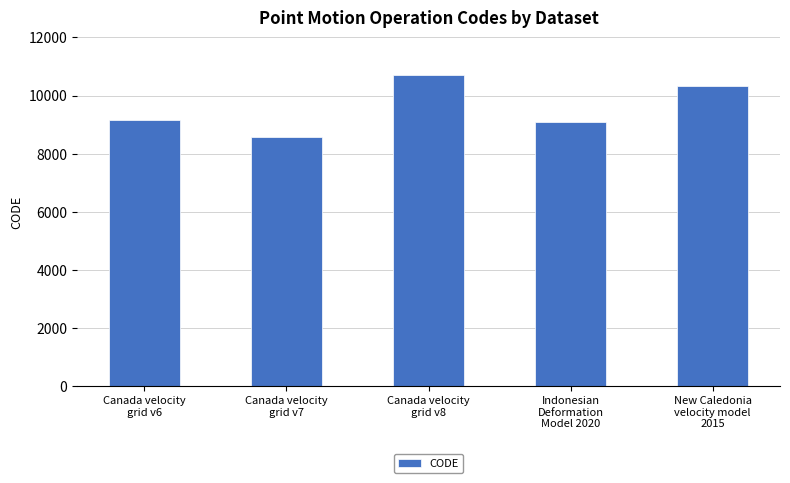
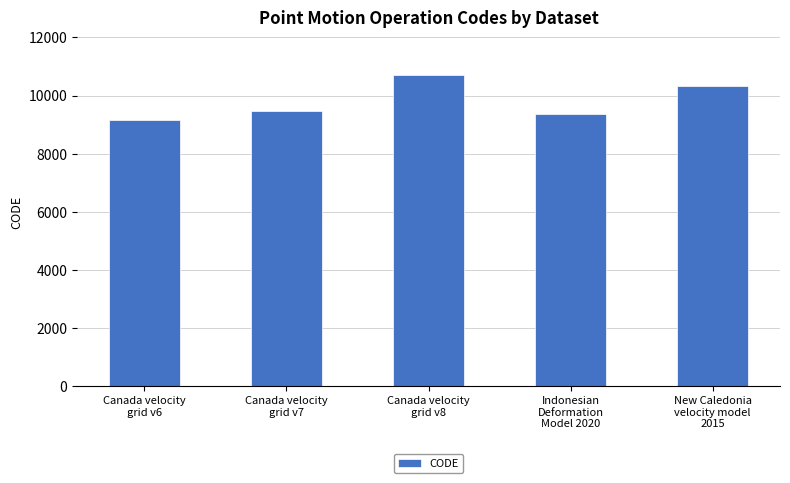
Canada velocity grid v7: 8600 -> 9500
Indonesian Deformation Model 2020: 9100 -> 9400
